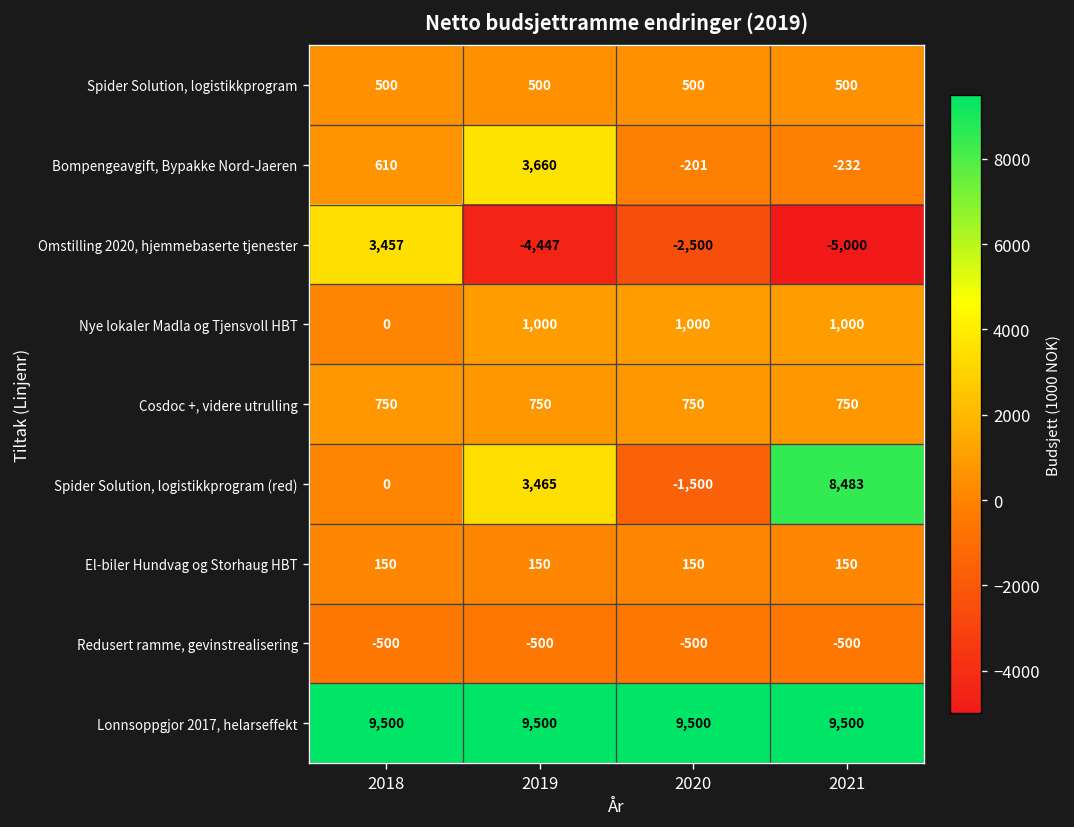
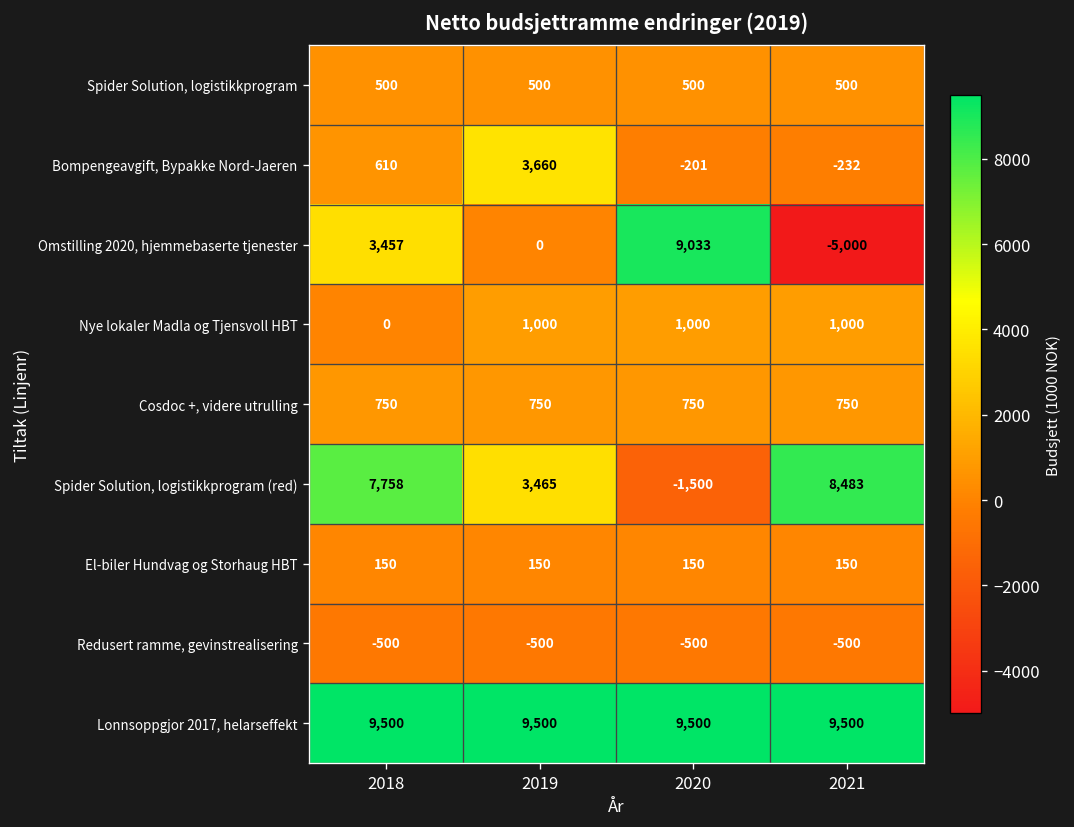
Omstilling 2020, hjemmebaserte tjenester, 2019: -4,447 -> 0
Omstilling 2020, hjemmebaserte tjenester, 2020: -2,500 -> 9,033
Spider Solution, logistikkprogram (red), 2018: 0 -> 7,758
